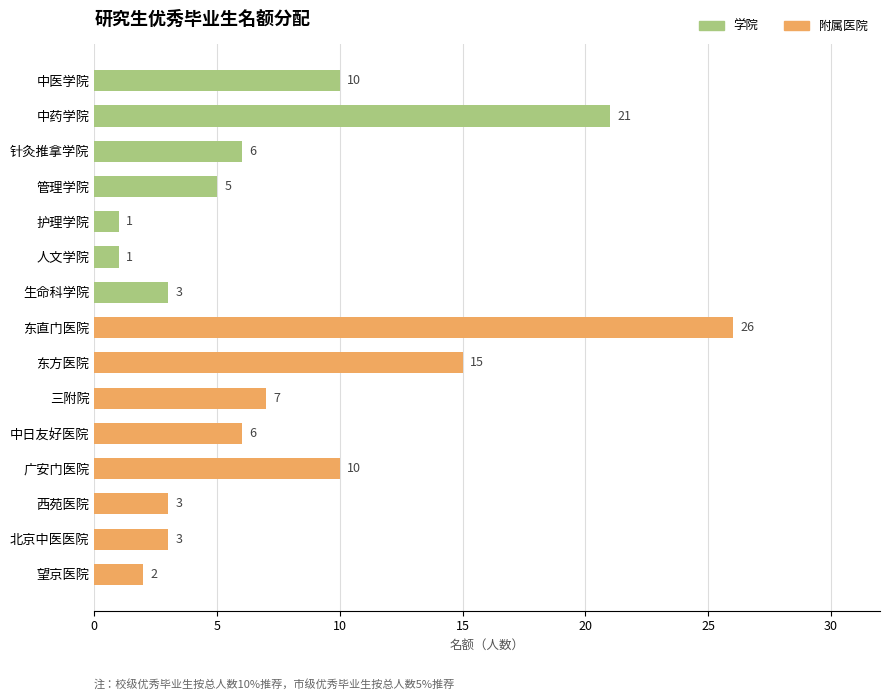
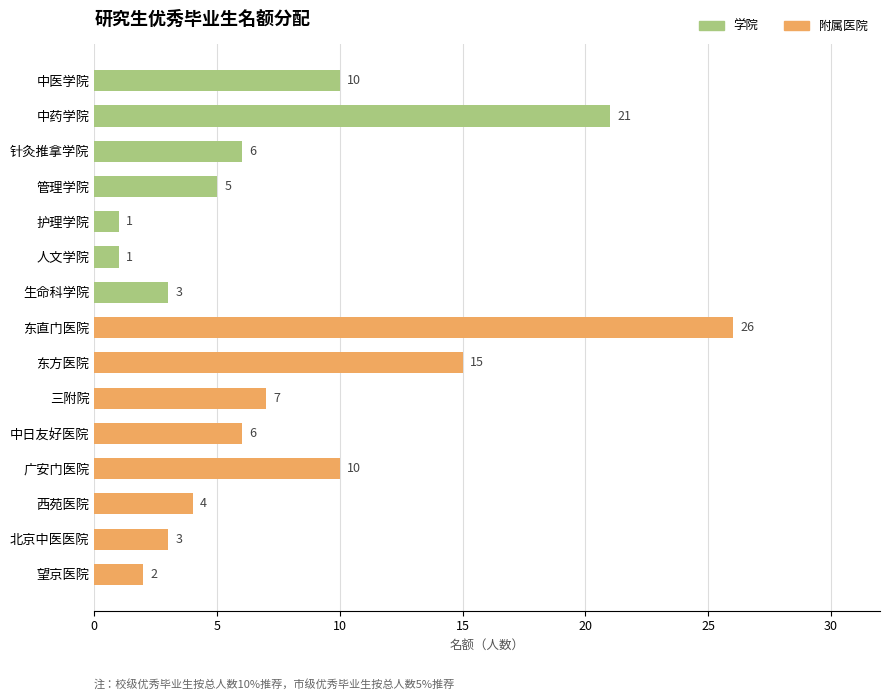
西苑医院: 3 -> 4
